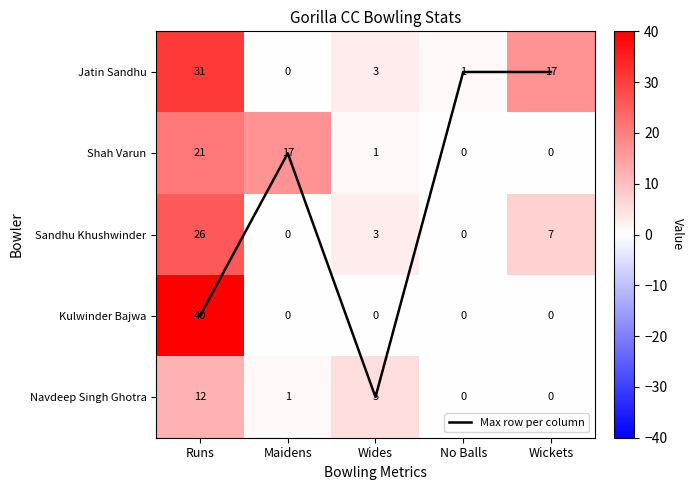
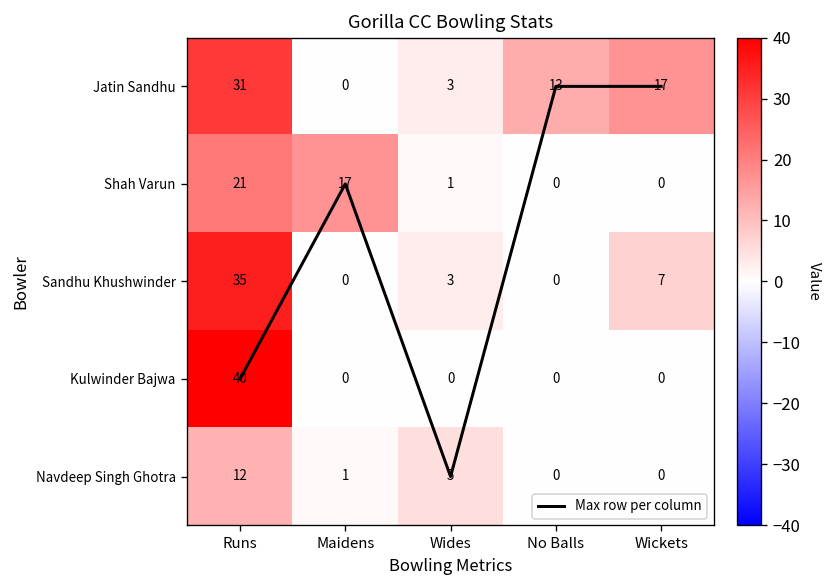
Jatin Sandhu, No Balls: 1 -> 13
Sandhu Khushwinder, Runs: 26 -> 35
